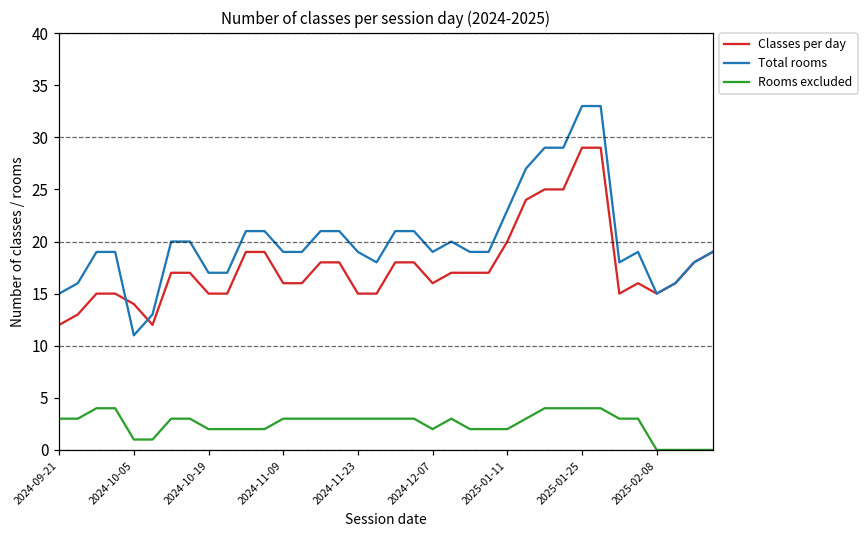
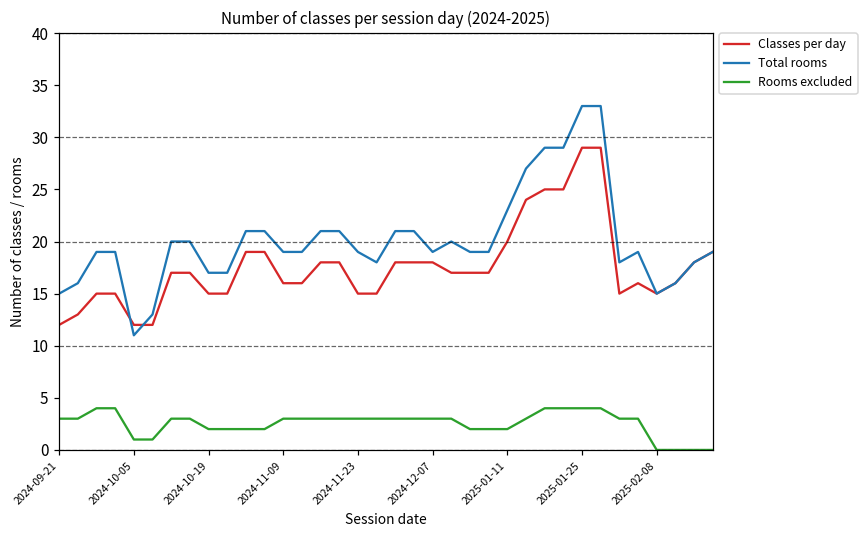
Classes per day, 2024-10-05: 14 -> 12
Classes per day, 2024-12-07: 16 -> 18
Rooms excluded, 2024-12-07: 2 -> 3
